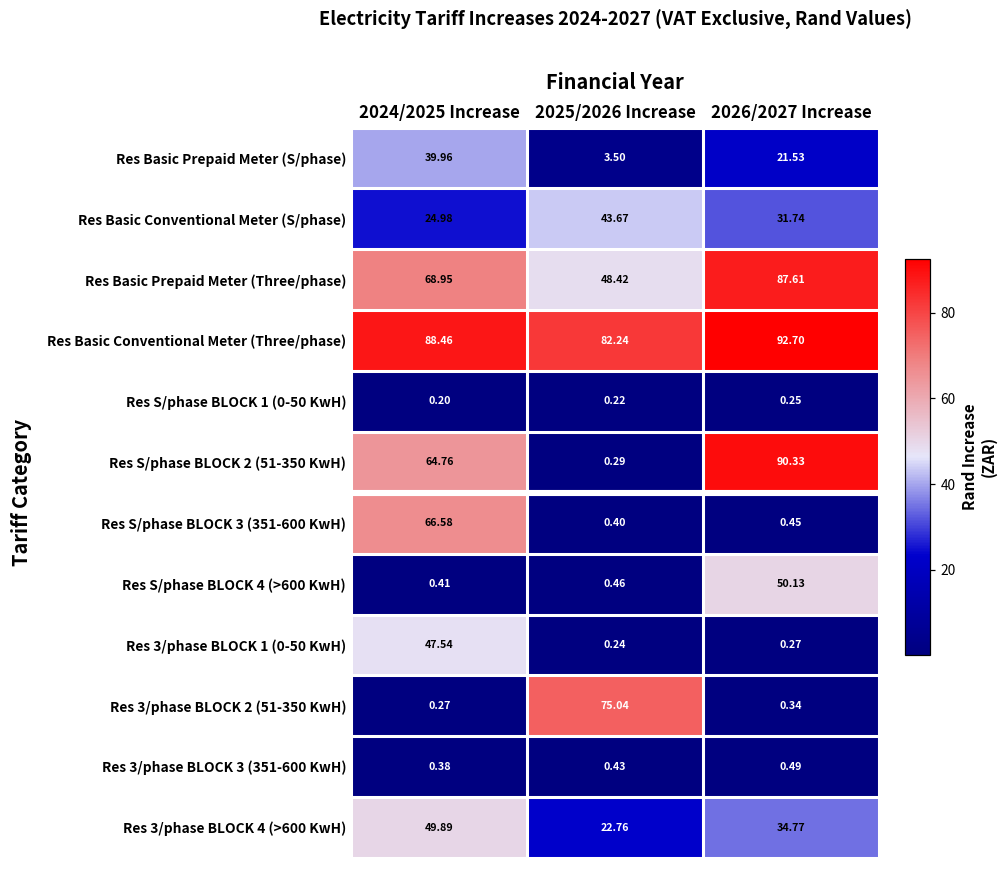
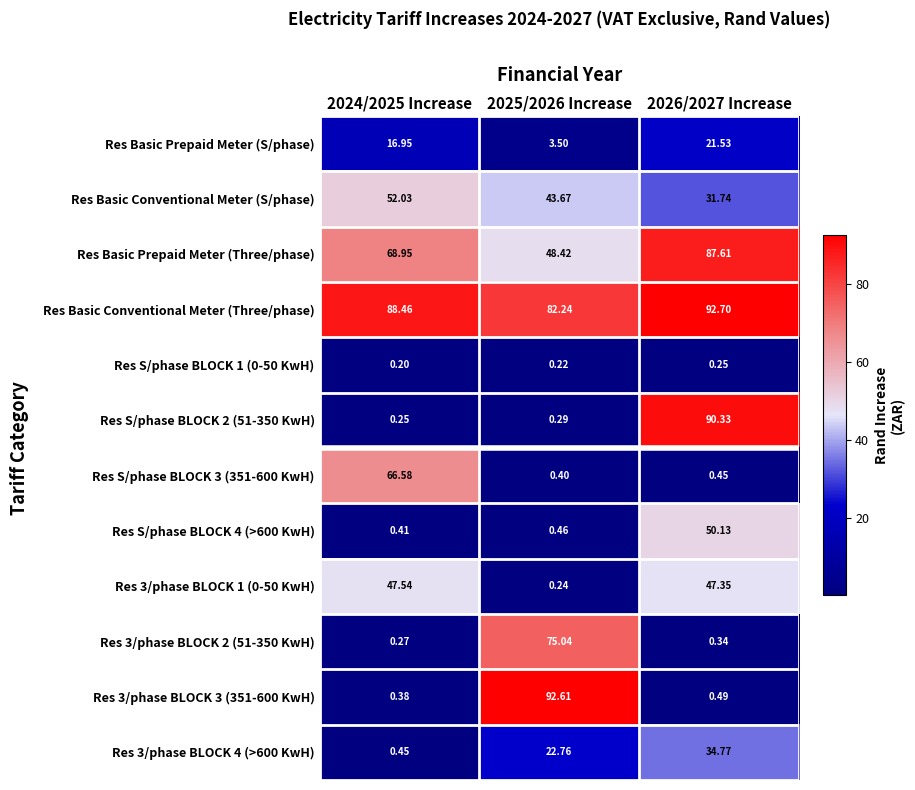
Res Basic Prepaid Meter (S/phase), 2024/2025 Increase: 39.96 -> 16.95
Res Basic Conventional Meter (S/phase), 2024/2025 Increase: 24.98 -> 52.03
Res S/phase BLOCK 2 (51-350 KwH), 2024/2025 Increase: 64.76 -> 0.25
Res 3/phase BLOCK 1 (0-50 KwH), 2026/2027 Increase: 0.27 -> 47.35
Res 3/phase BLOCK 3 (351-600 KwH), 2025/2026 Increase: 0.43 -> 92.61
Res 3/phase BLOCK 4 (>600 KwH), 2024/2025 Increase: 49.89 -> 0.45
